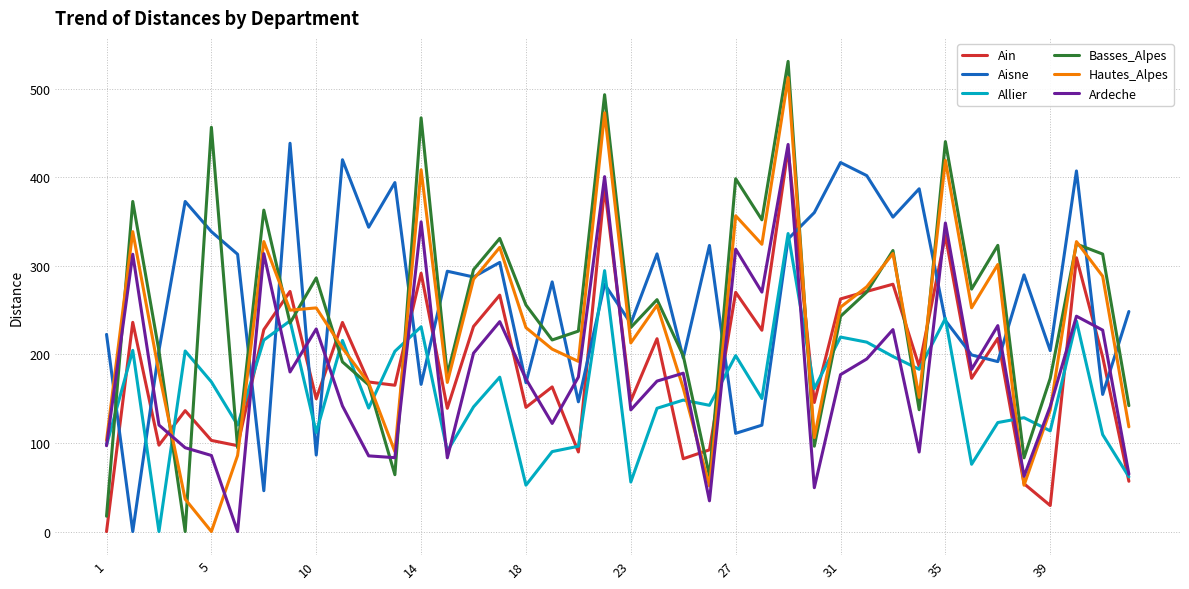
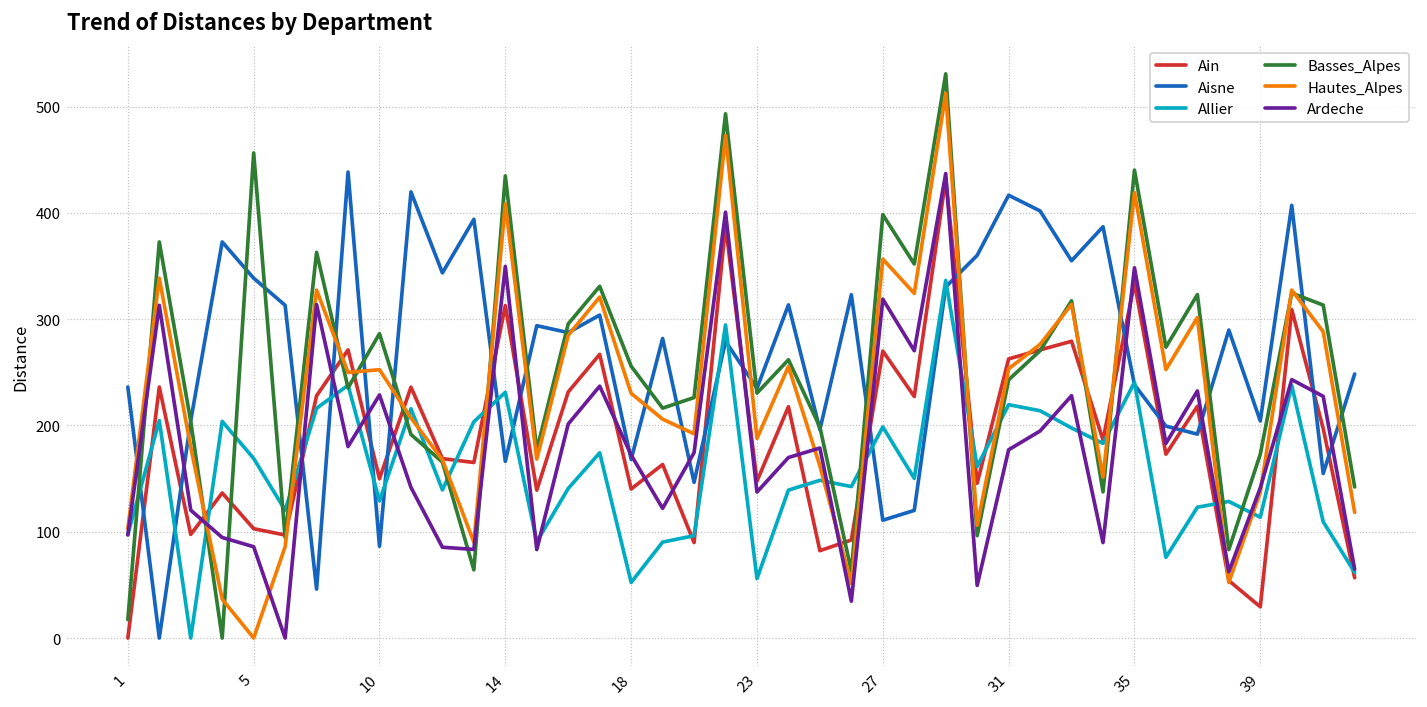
Aisne, 1: 220 -> 240
Allier, 10: 110 -> 130
Ain, 14: 290 -> 310
Basses_Alpes, 14: 470 -> 430
Hautes_Alpes, 23: 210 -> 190
